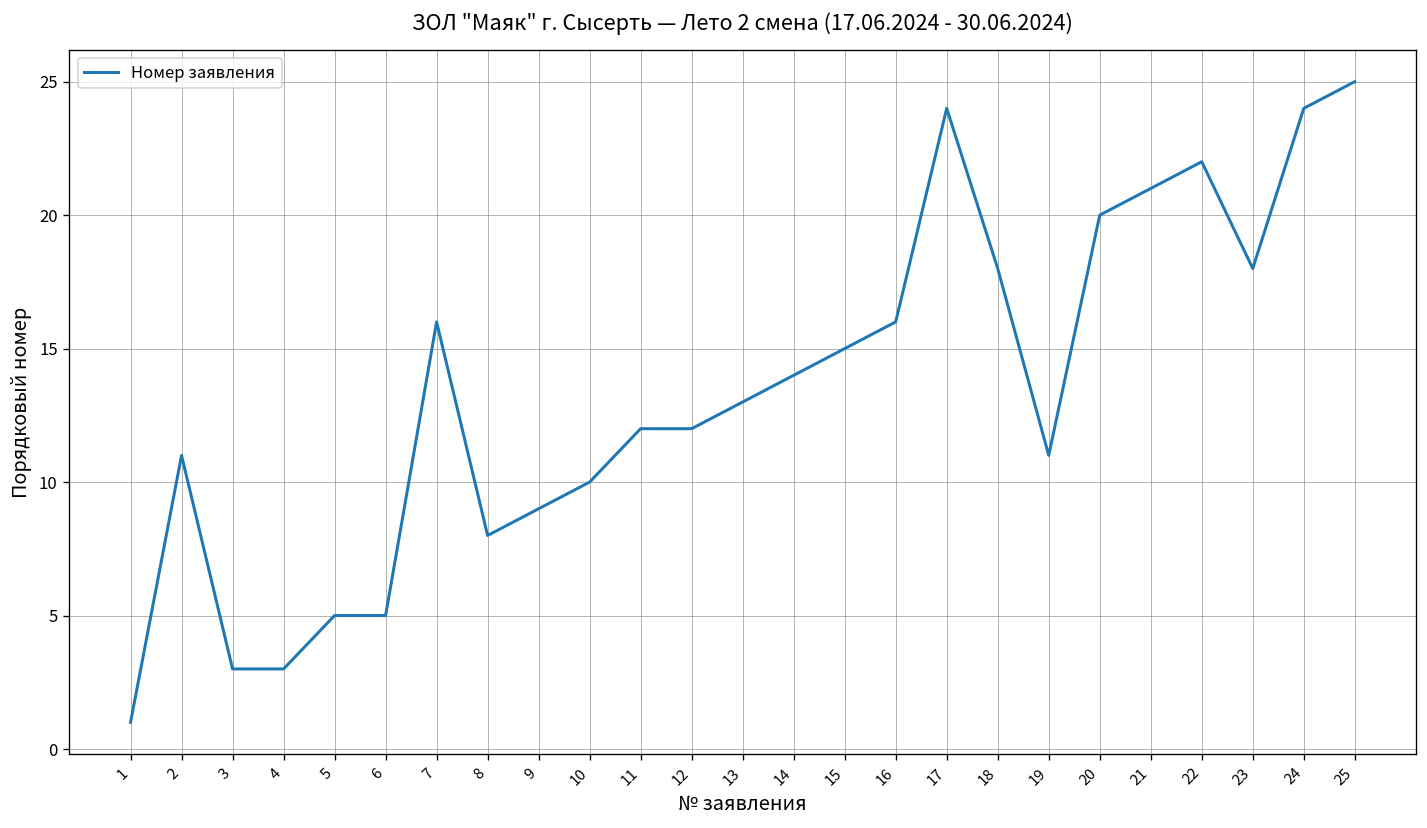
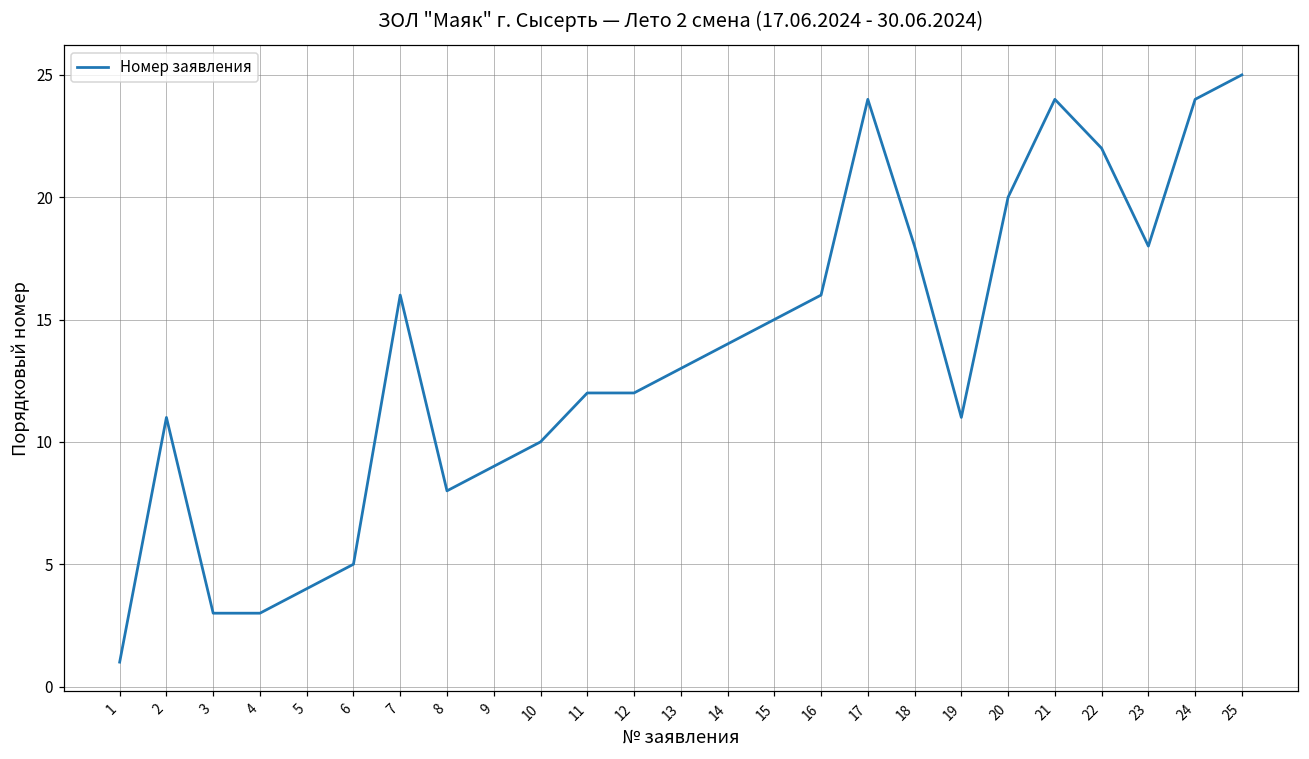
5: 5 -> 4
21: 21 -> 24
